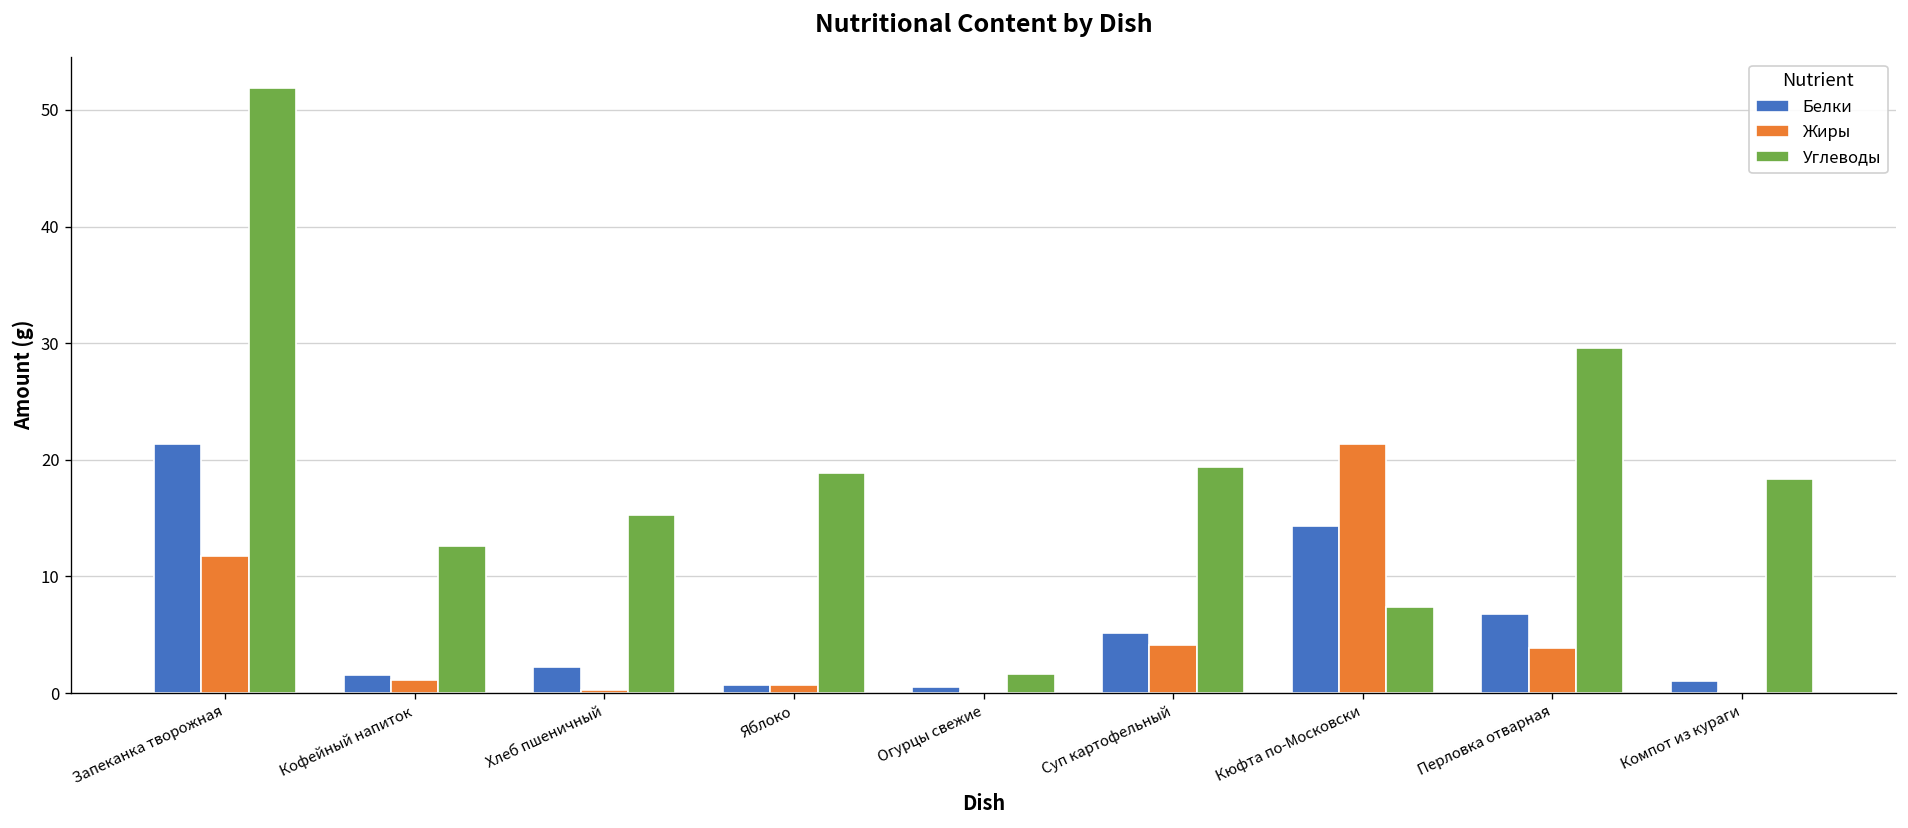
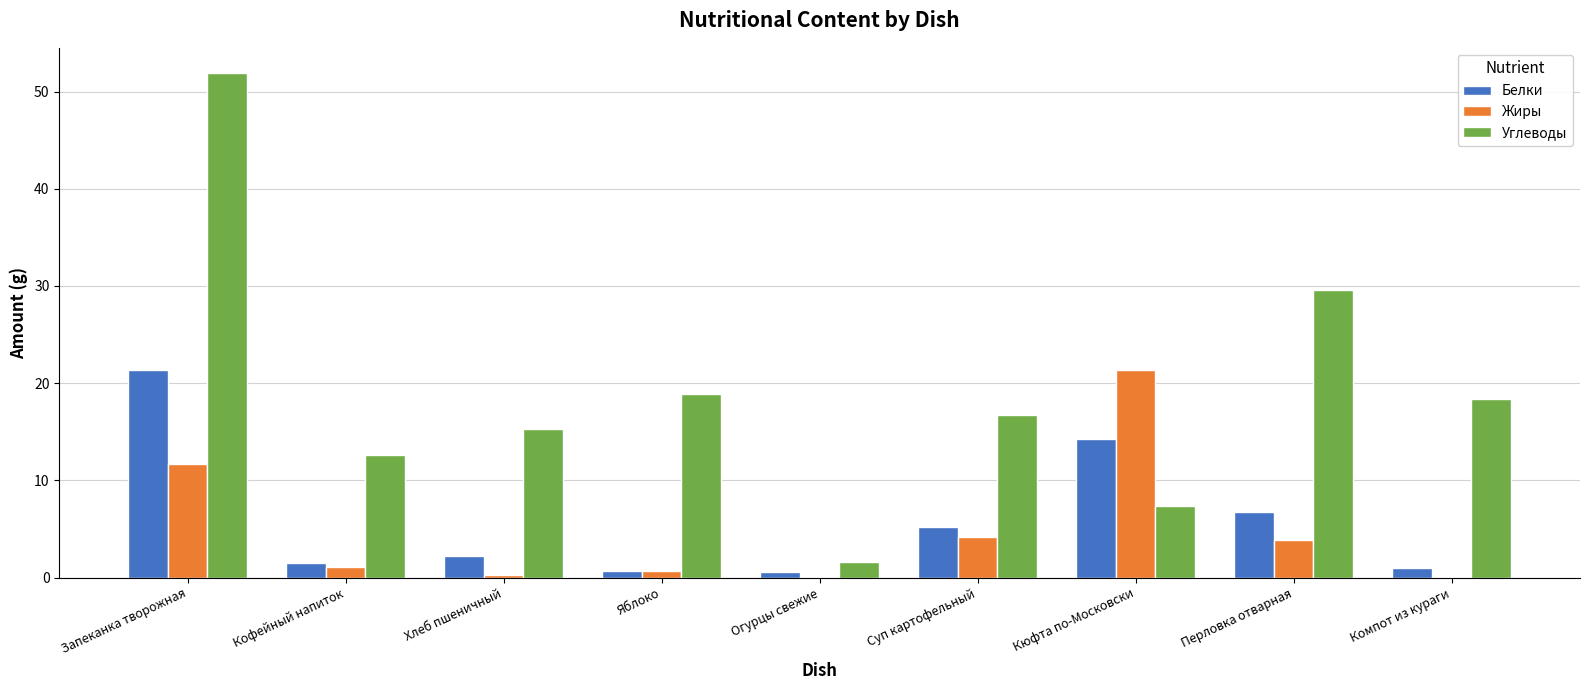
Углеводы, Суп картофельный: 19 -> 17
